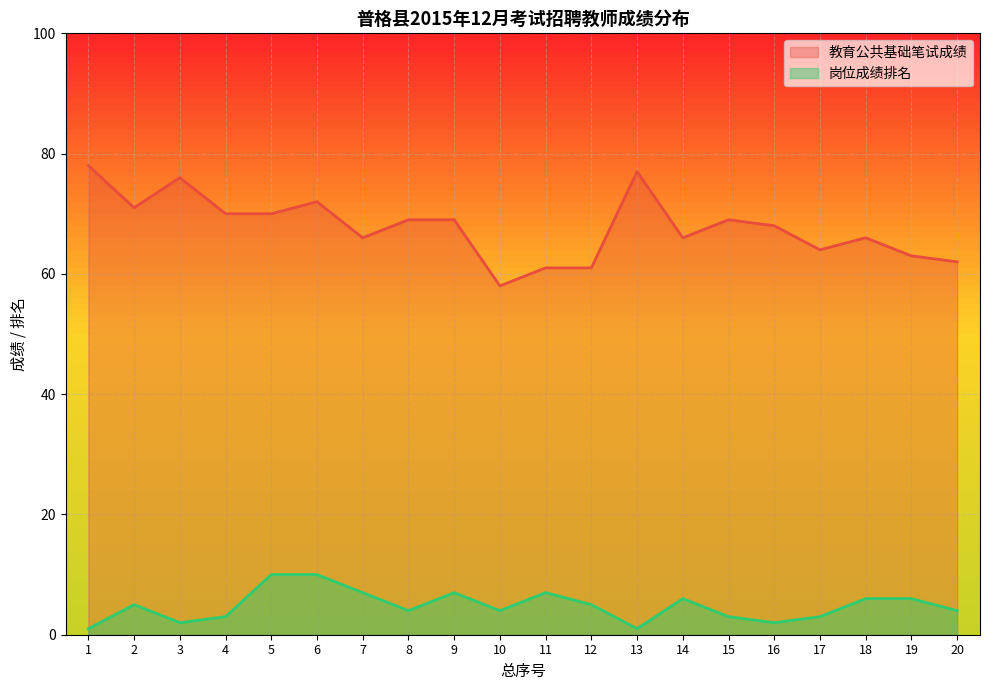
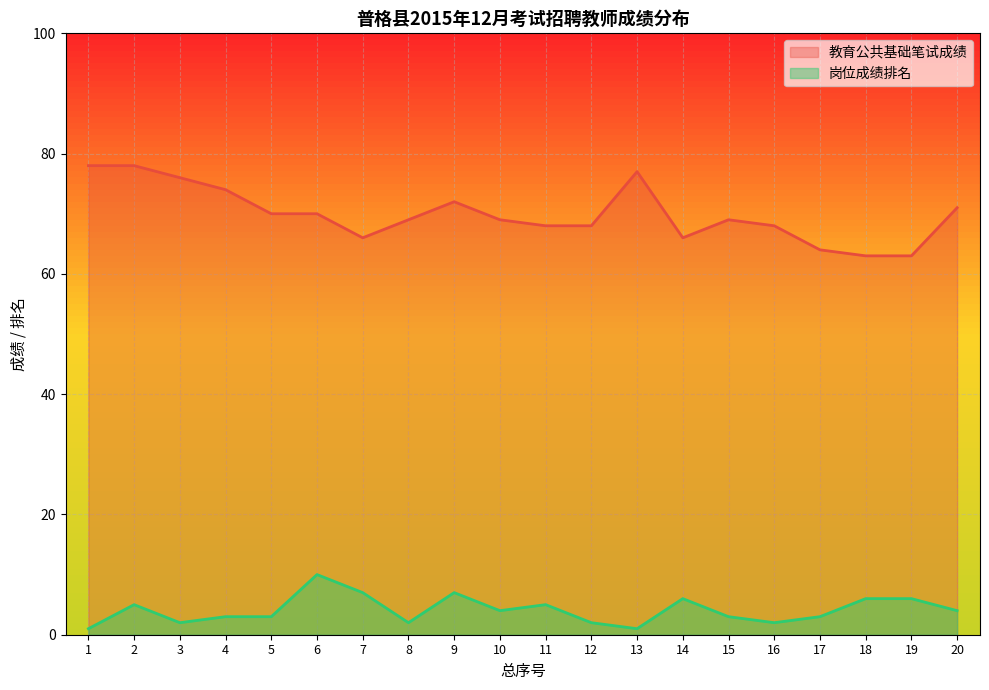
教育公共基础笔试成绩, 2: 71 -> 78
教育公共基础笔试成绩, 4: 70 -> 74
岗位成绩排名, 5: 10 -> 3
教育公共基础笔试成绩, 6: 72 -> 70
岗位成绩排名, 8: 4 -> 2
教育公共基础笔试成绩, 9: 69 -> 72
教育公共基础笔试成绩, 10: 58 -> 69
教育公共基础笔试成绩, 11: 61 -> 68
岗位成绩排名, 11: 7 -> 5
教育公共基础笔试成绩, 12: 61 -> 68
岗位成绩排名, 12: 5 -> 2
教育公共基础笔试成绩, 18: 66 -> 63
教育公共基础笔试成绩, 20: 62 -> 71
